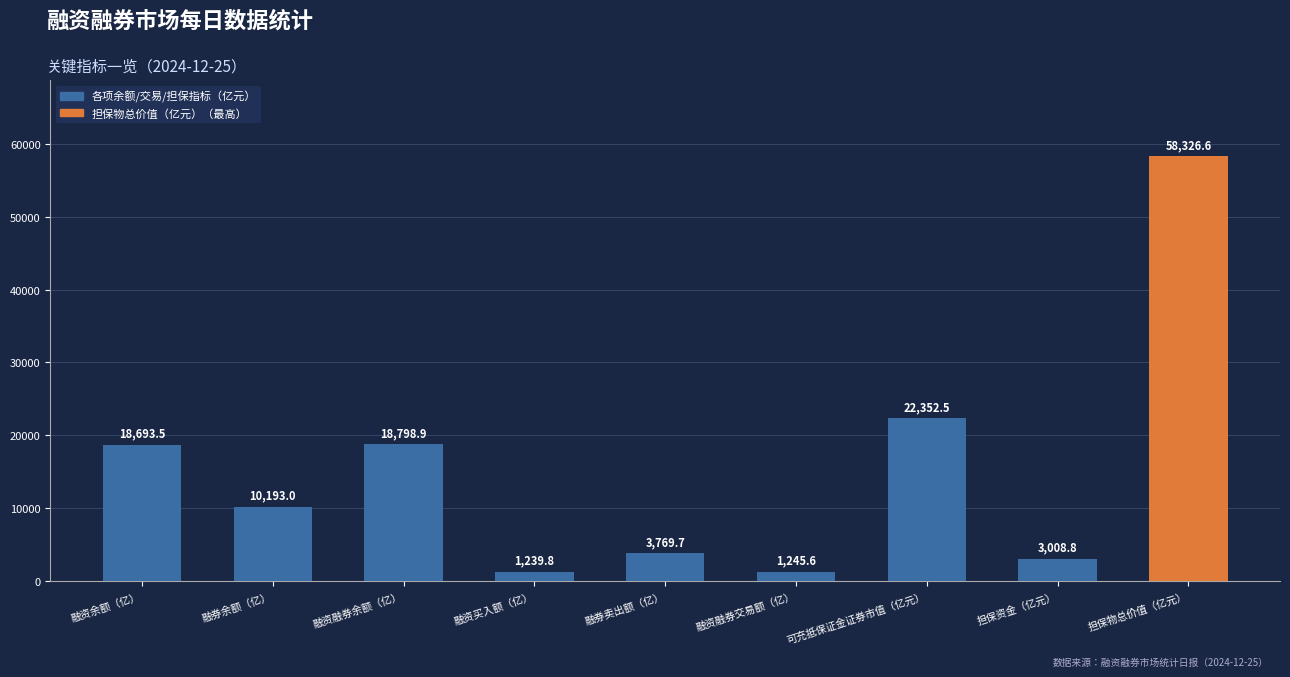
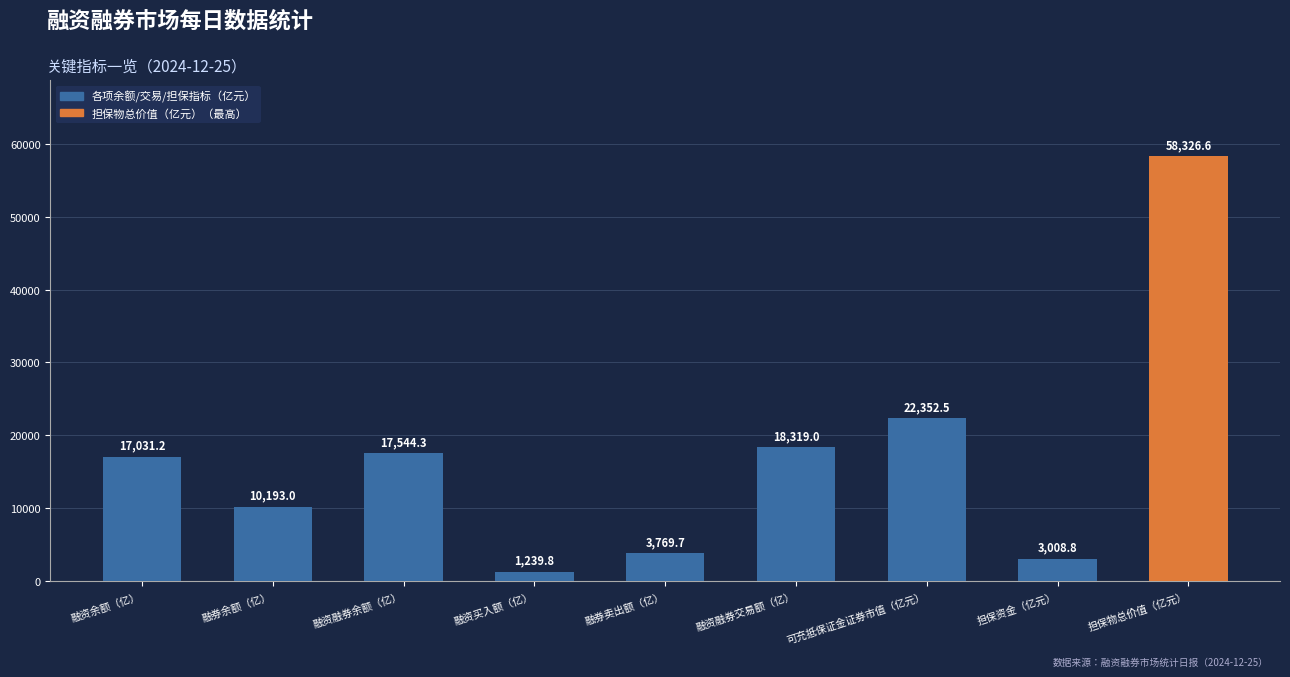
融资余额（亿）: 18,693.5 -> 17,031.2
融资融券余额（亿）: 18,798.9 -> 17,544.3
融资融券交易额（亿）: 1,245.6 -> 18,319.0
